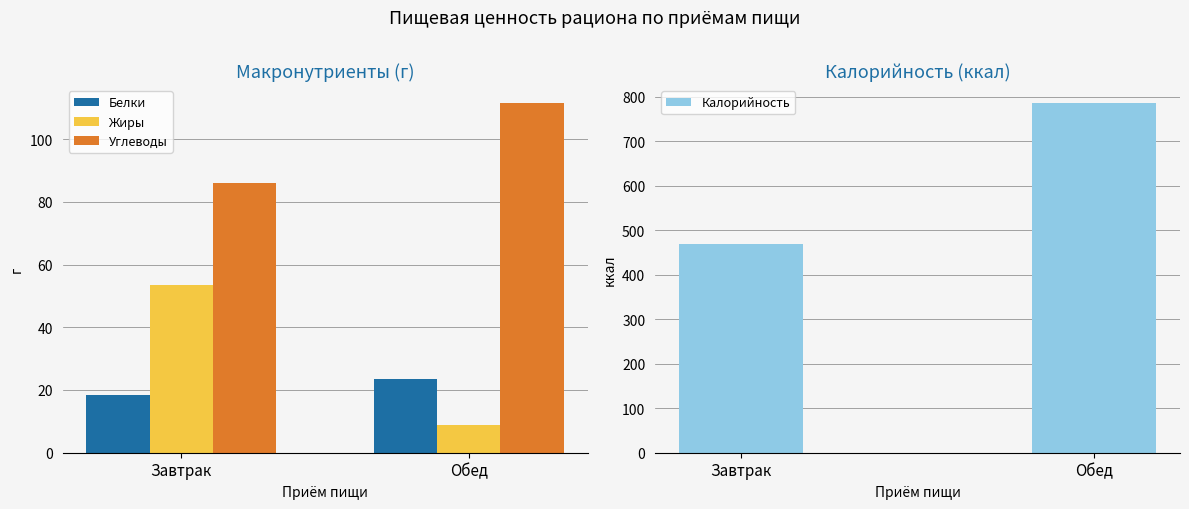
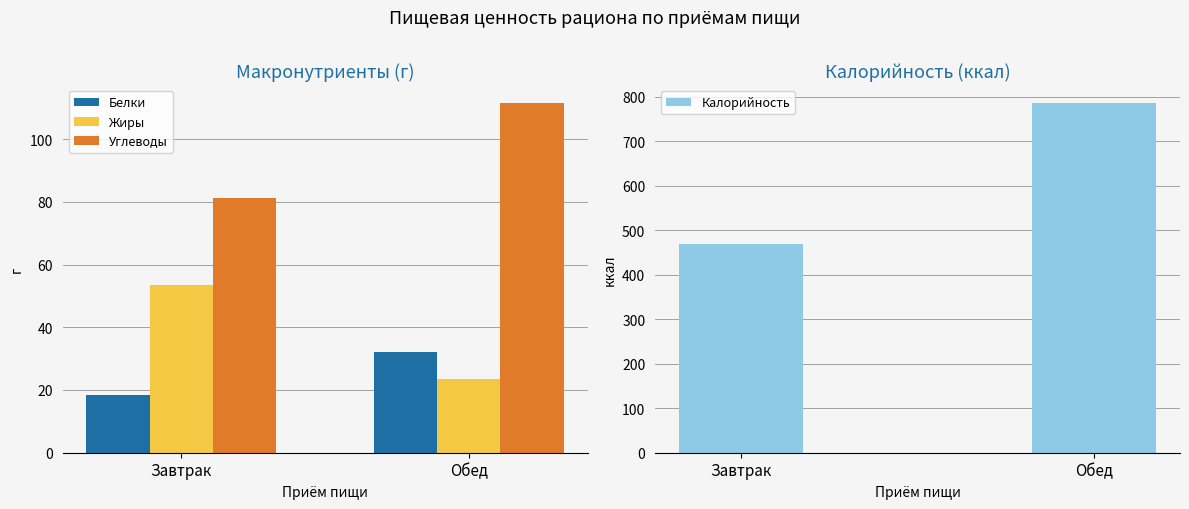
Макронутриенты (г), Углеводы, Завтрак: 86 -> 81
Макронутриенты (г), Белки, Обед: 23 -> 32
Макронутриенты (г), Жиры, Обед: 9 -> 24
